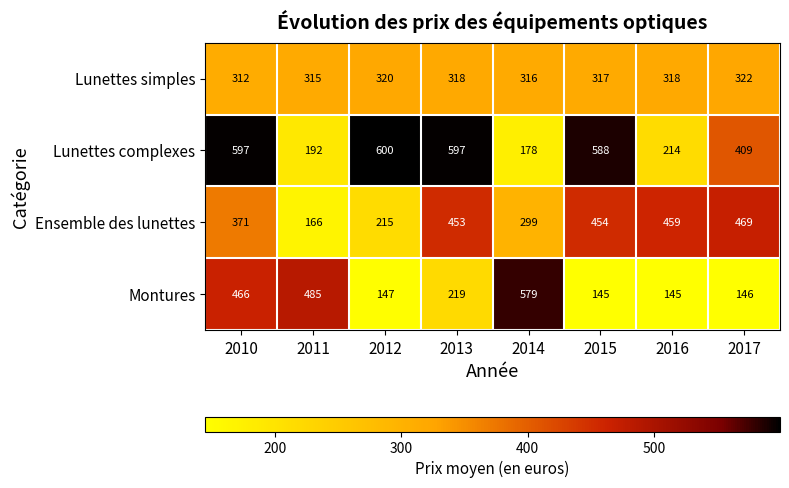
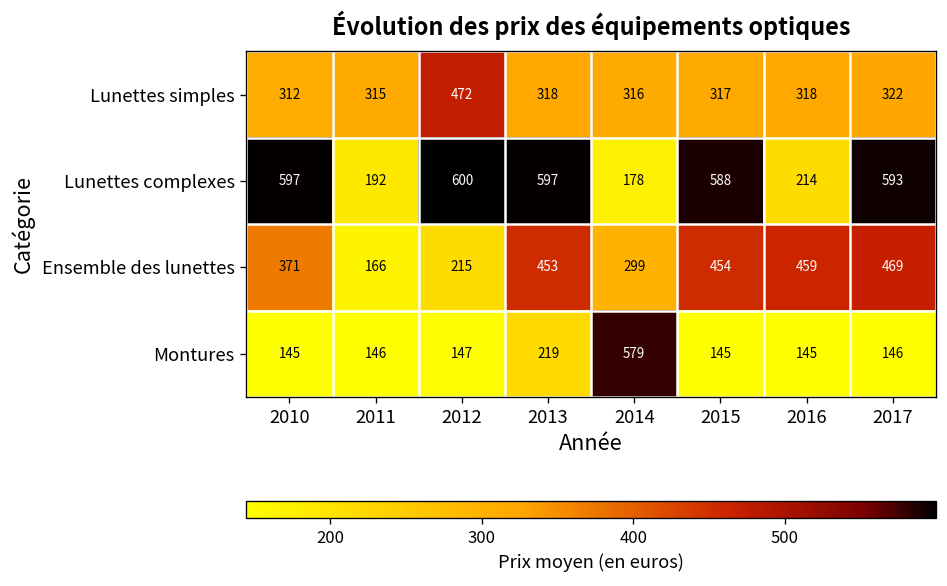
Lunettes simples, 2012: 320 -> 472
Lunettes complexes, 2017: 409 -> 593
Montures, 2010: 466 -> 145
Montures, 2011: 485 -> 146
